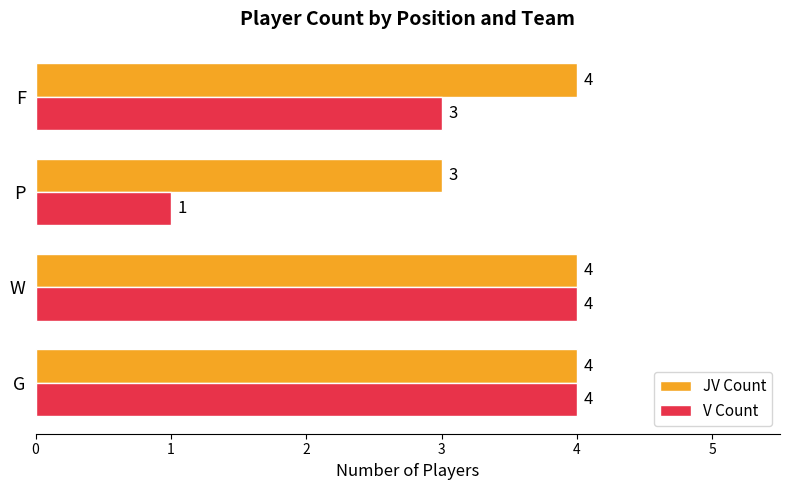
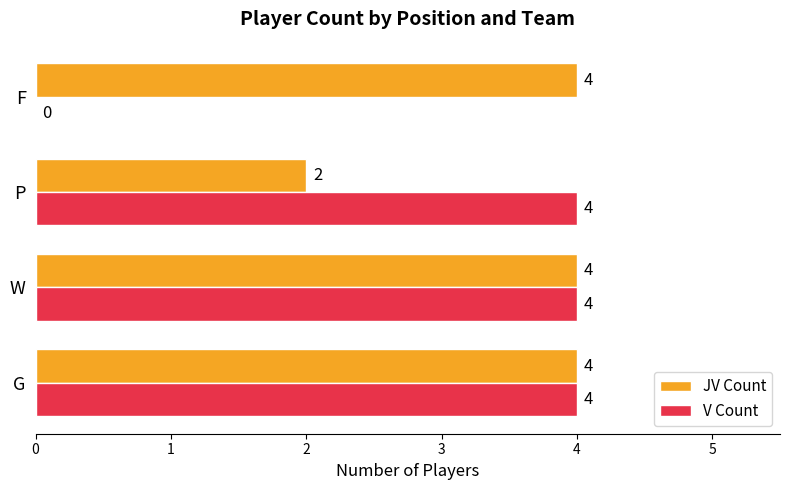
V Count, F: 3 -> 0
JV Count, P: 3 -> 2
V Count, P: 1 -> 4
